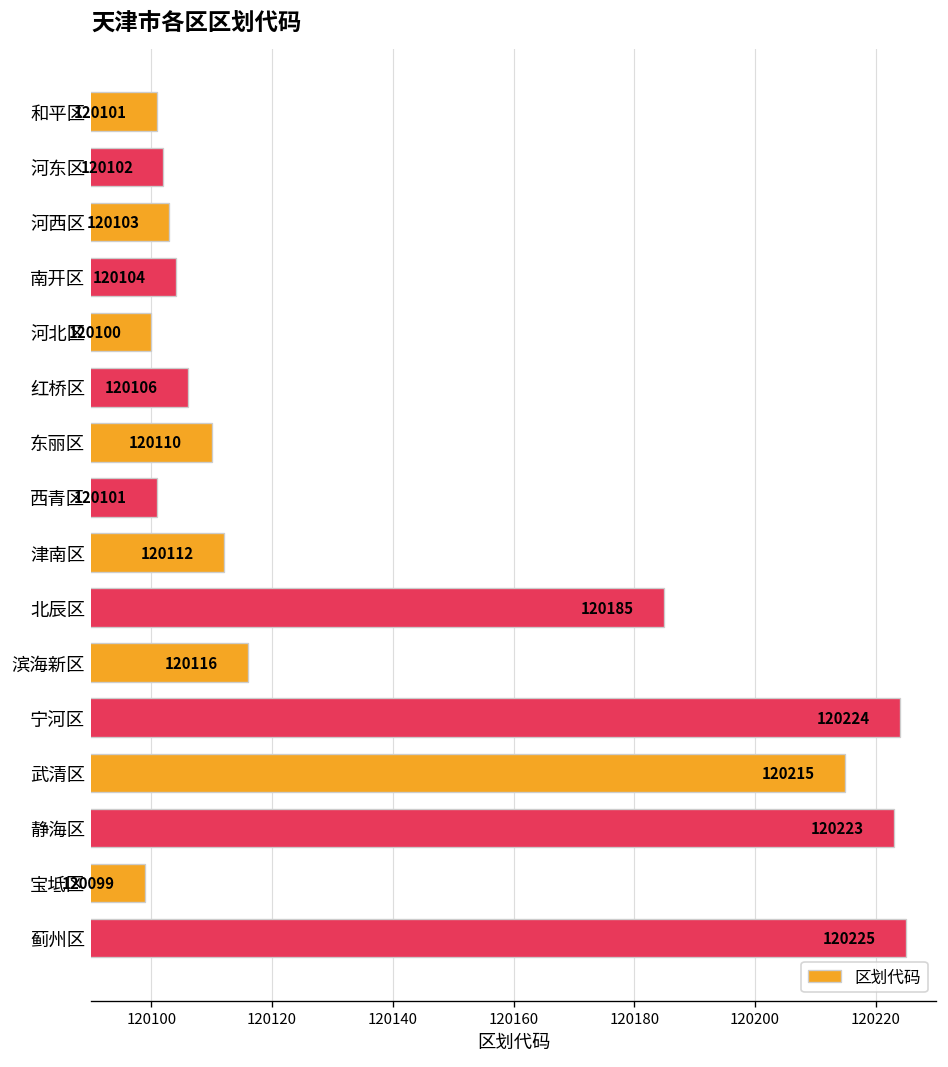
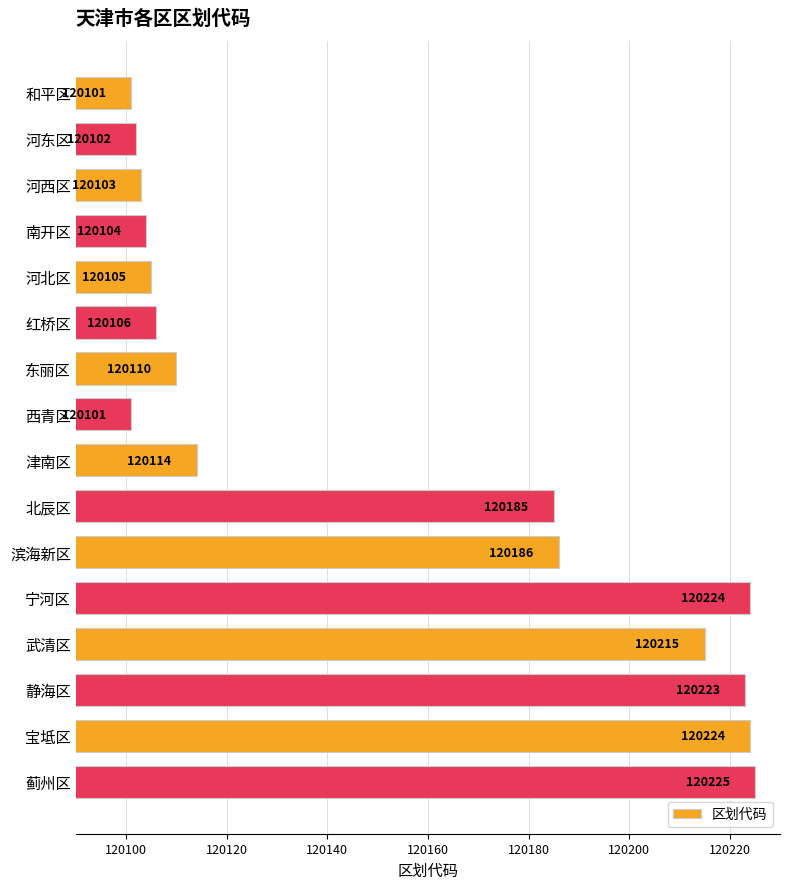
河北区: 120100 -> 120105
津南区: 120112 -> 120114
滨海新区: 120116 -> 120186
宝坻区: 120099 -> 120224
